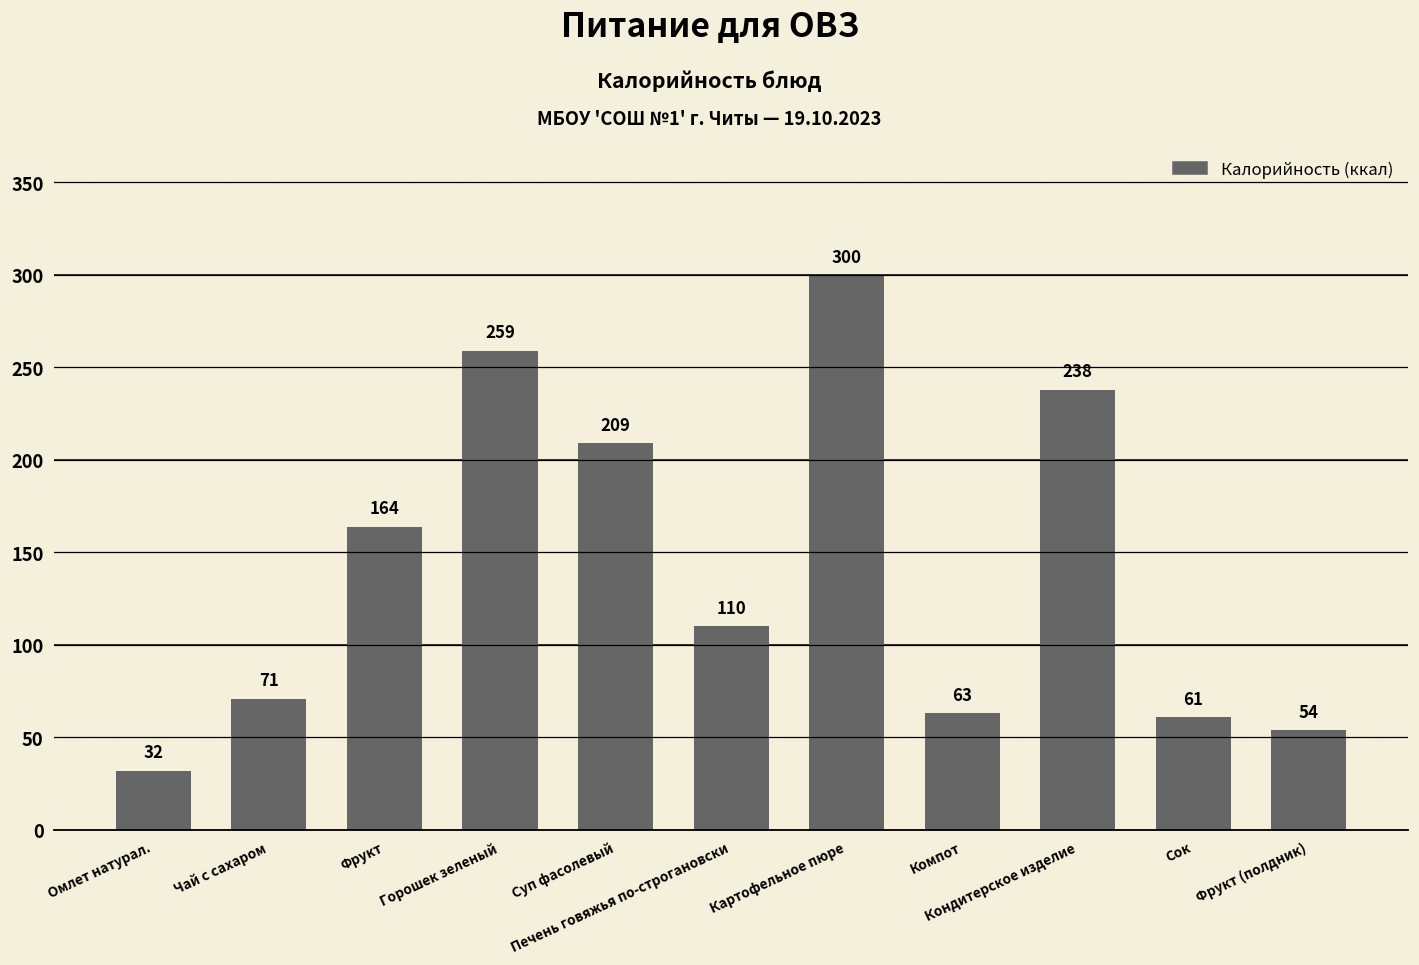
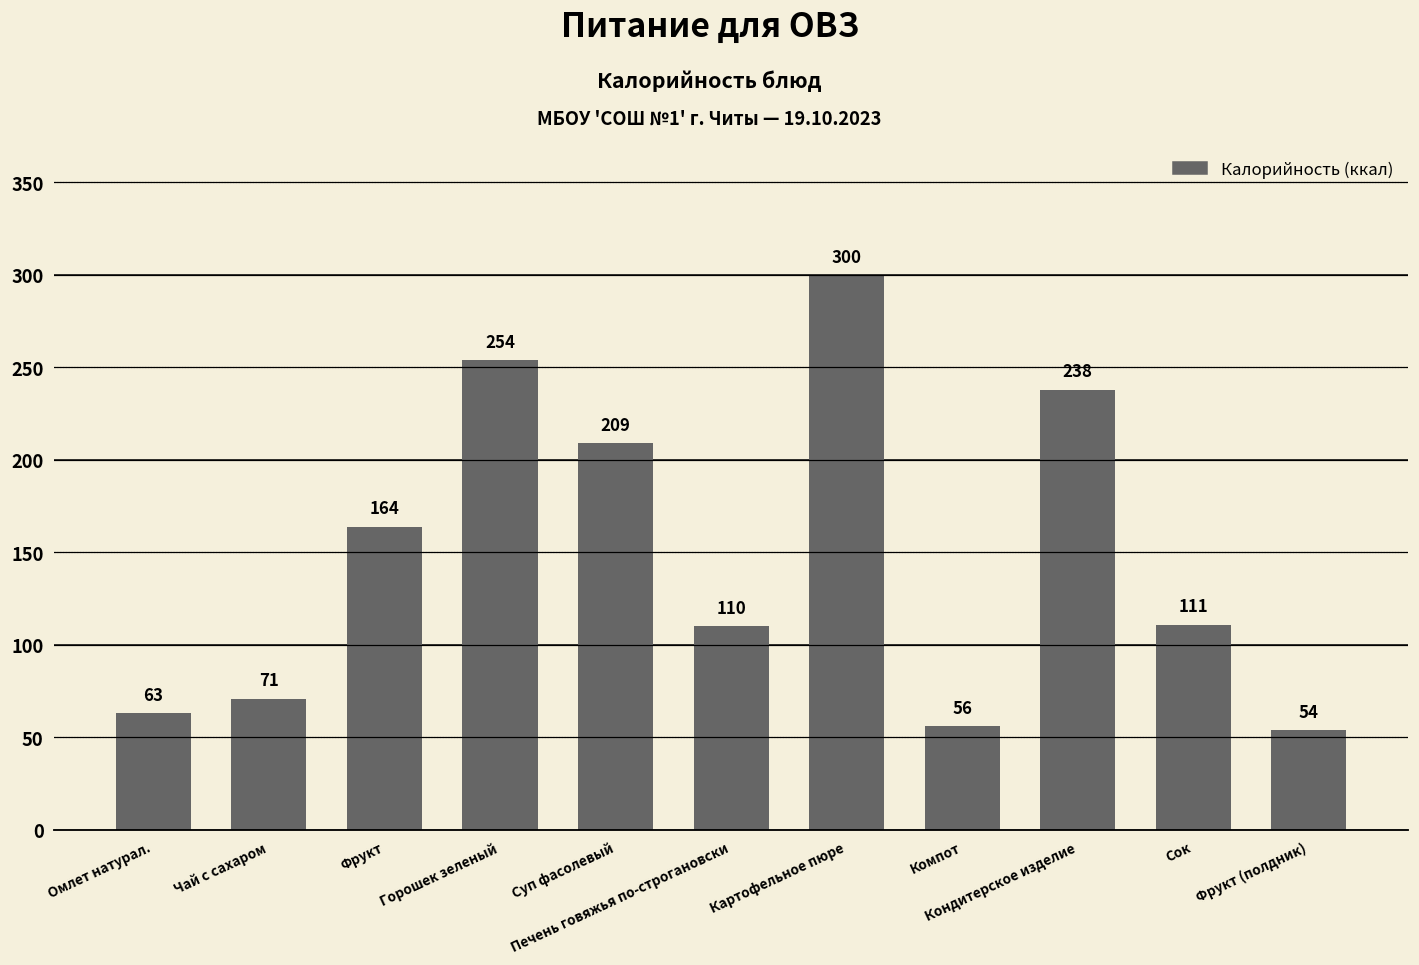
Омлет натурал.: 32 -> 63
Горошек зеленый: 259 -> 254
Компот: 63 -> 56
Сок: 61 -> 111
